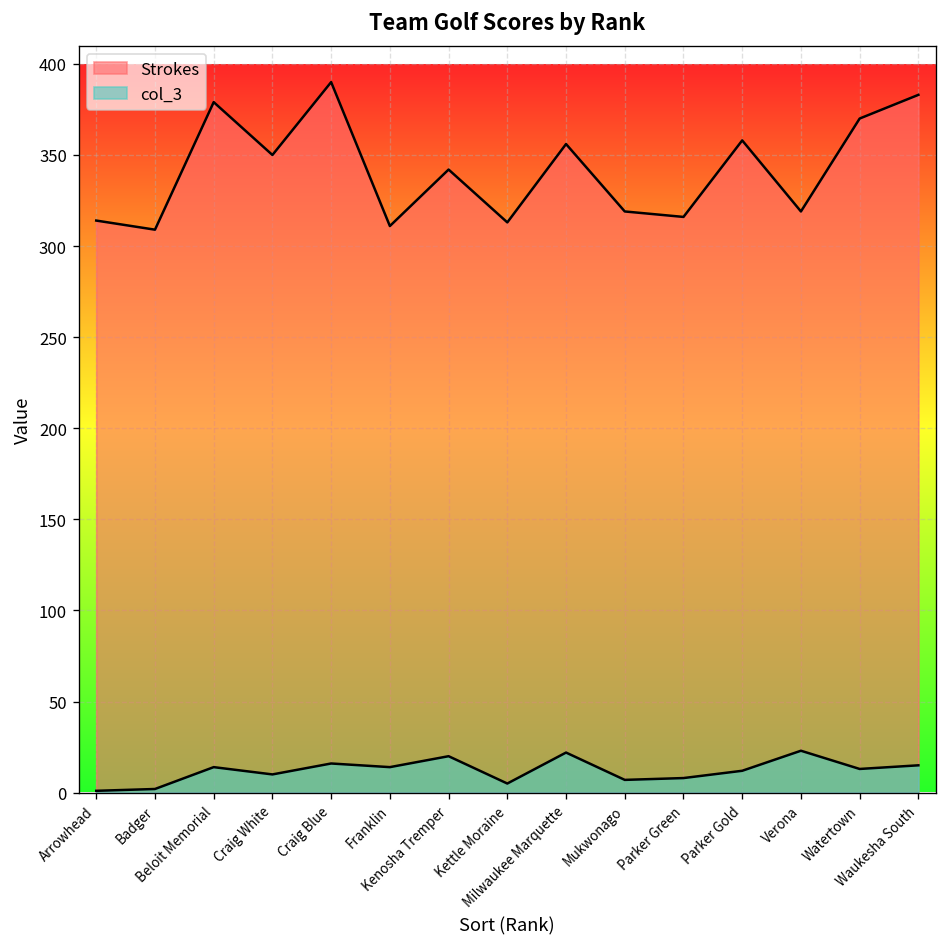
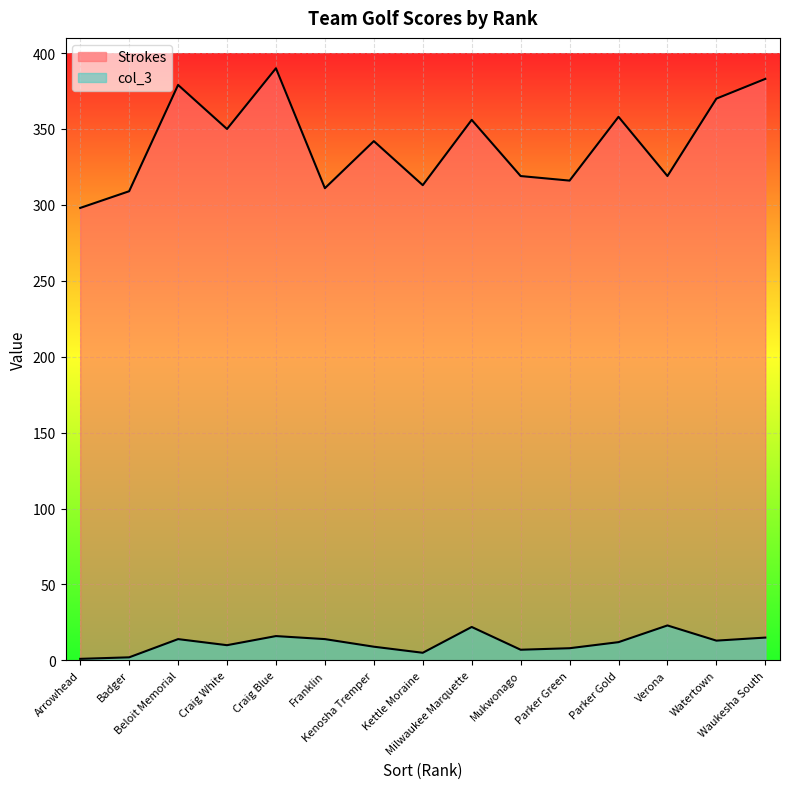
Strokes, Arrowhead: 314 -> 298
col_3, Kenosha Tremper: 20 -> 9
